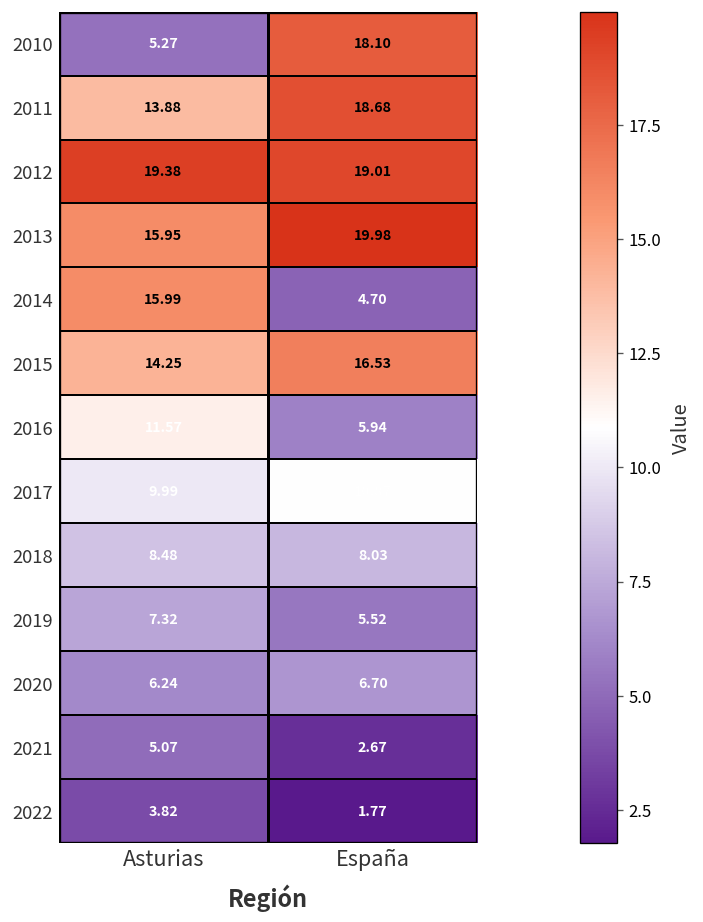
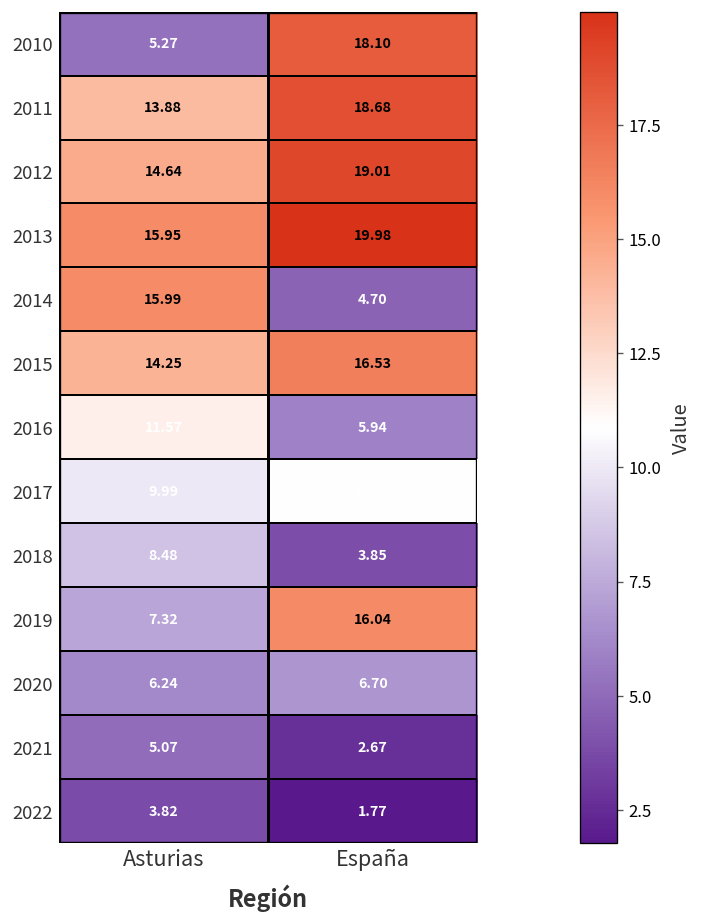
2012, Asturias: 19.38 -> 14.64
2018, España: 8.03 -> 3.85
2019, España: 5.52 -> 16.04
